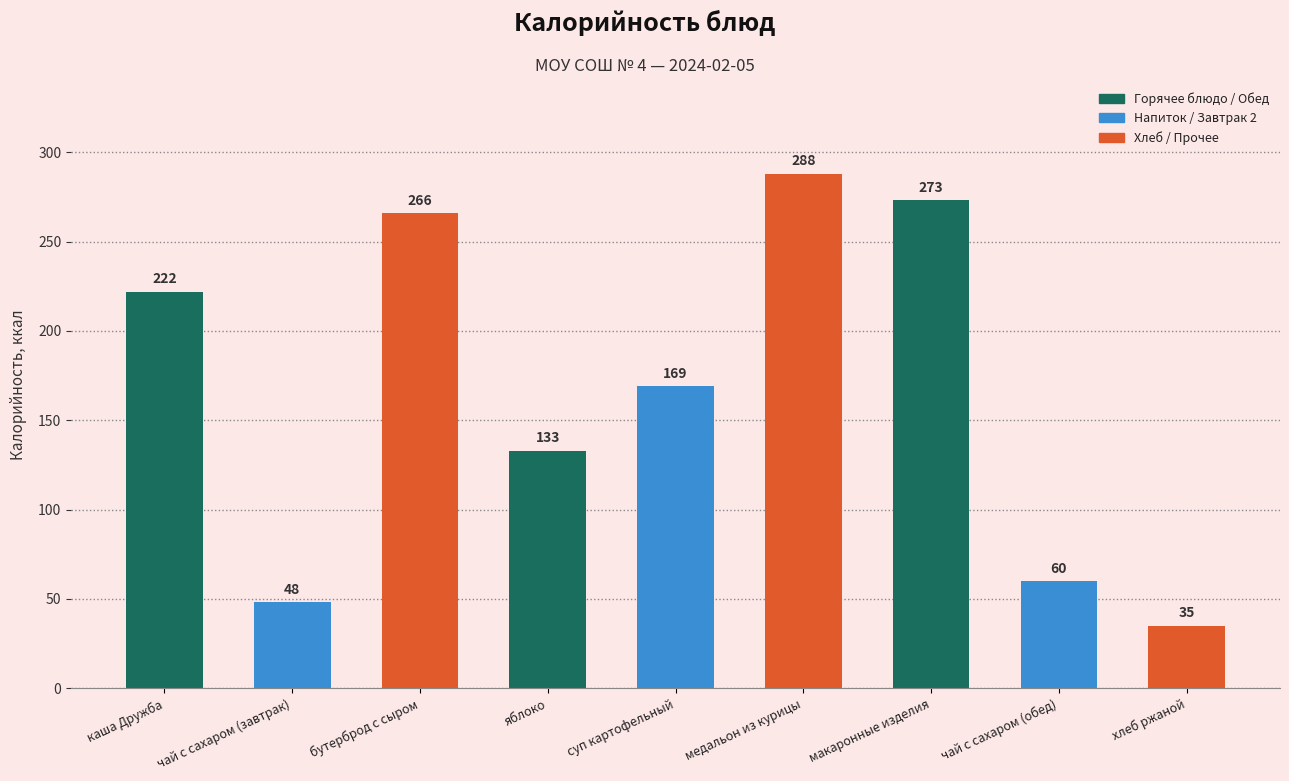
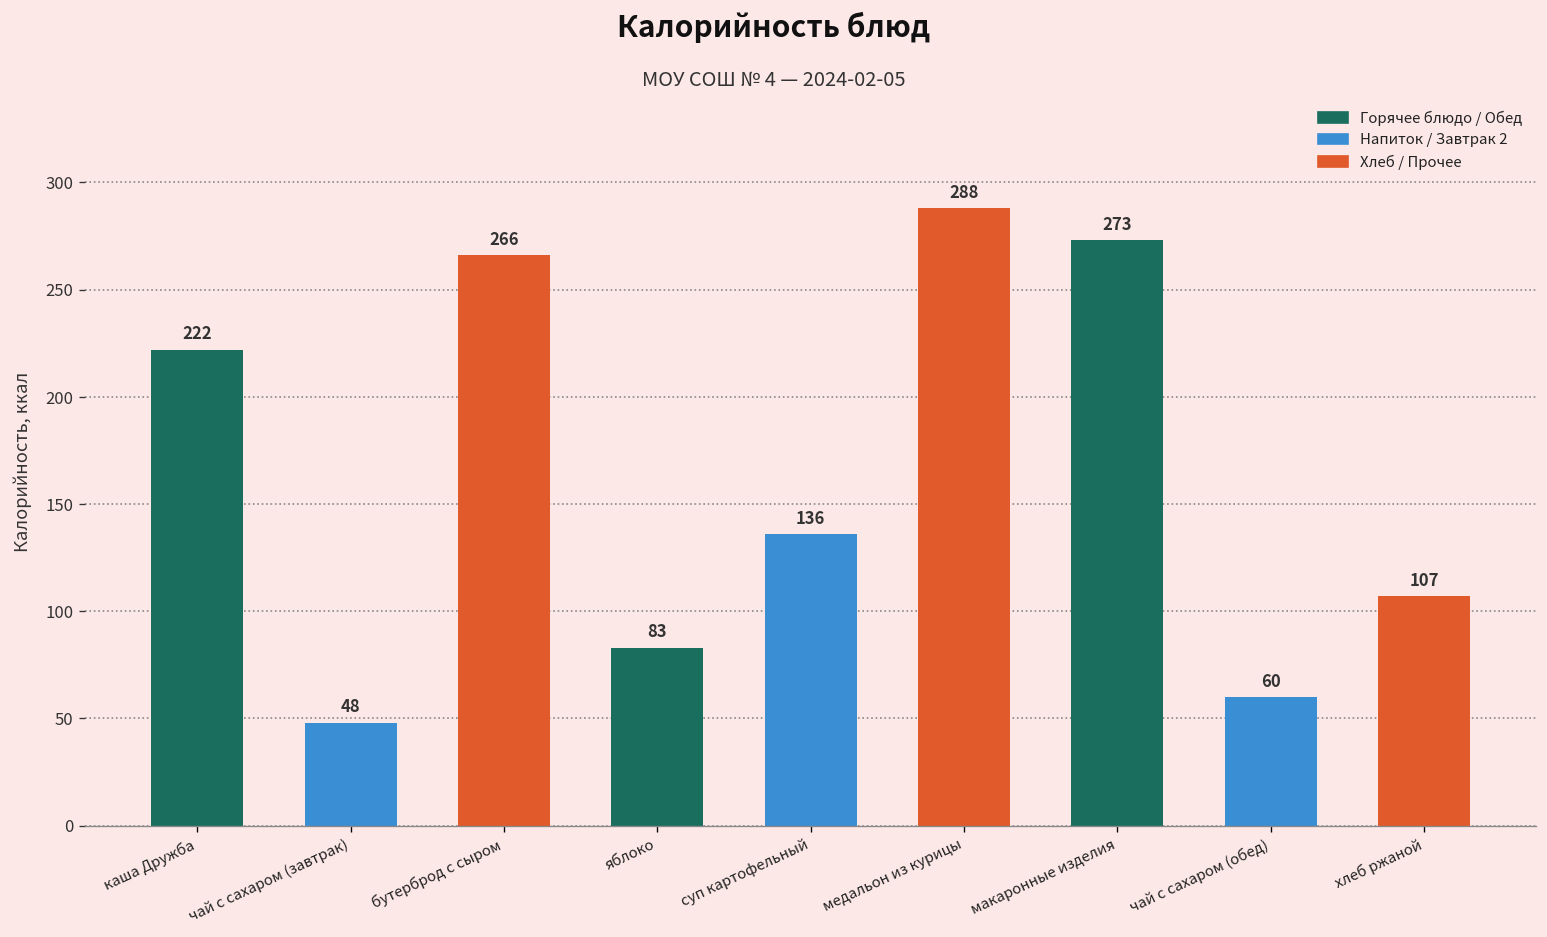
яблоко: 133 -> 83
суп картофельный: 169 -> 136
хлеб ржаной: 35 -> 107
